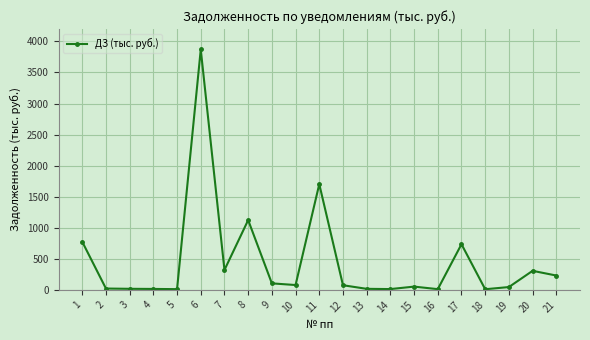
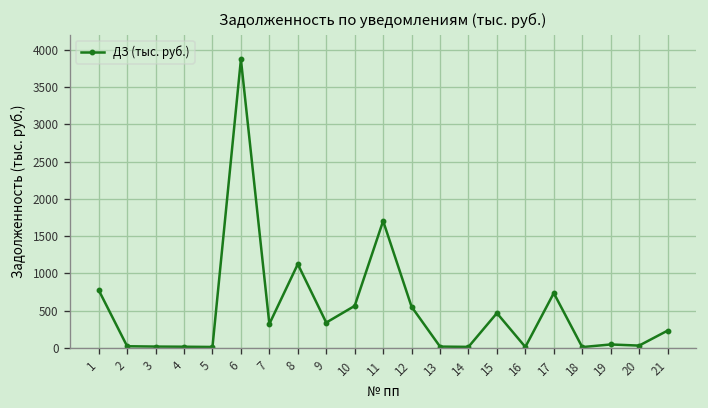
9: 100 -> 300
10: 100 -> 600
12: 100 -> 600
15: 100 -> 500
20: 300 -> 0
